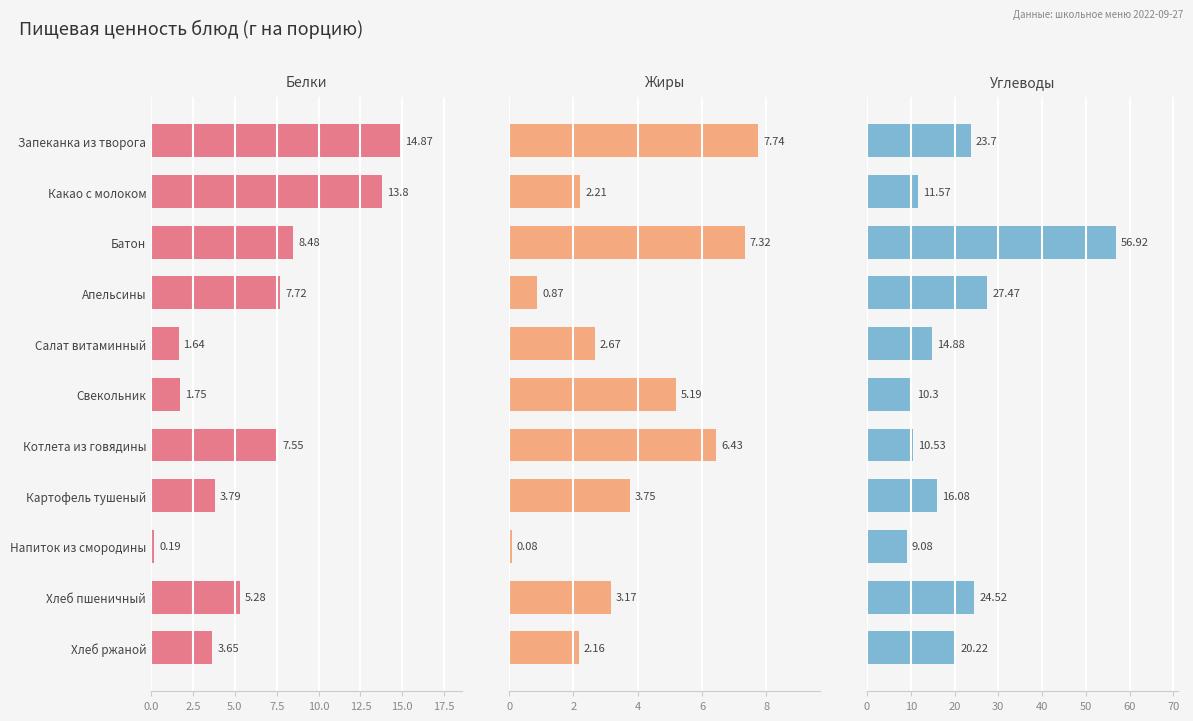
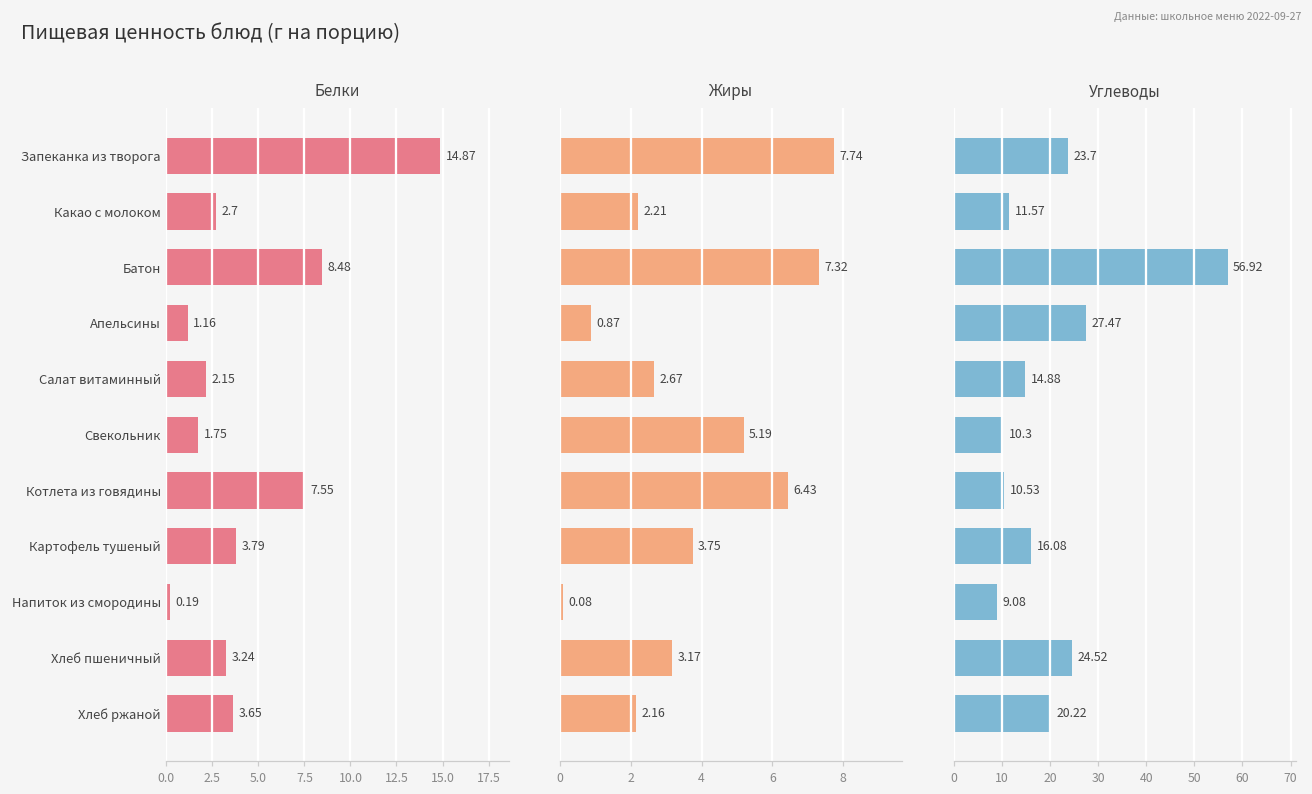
Белки, Какао с молоком: 13.8 -> 2.7
Белки, Апельсины: 7.72 -> 1.16
Белки, Салат витаминный: 1.64 -> 2.15
Белки, Хлеб пшеничный: 5.28 -> 3.24
